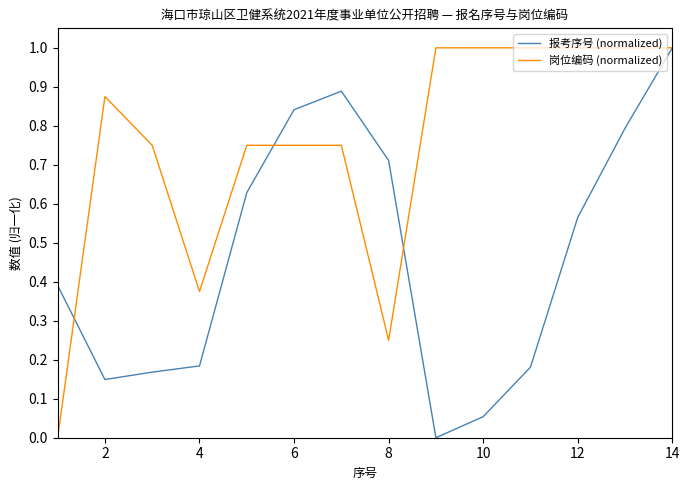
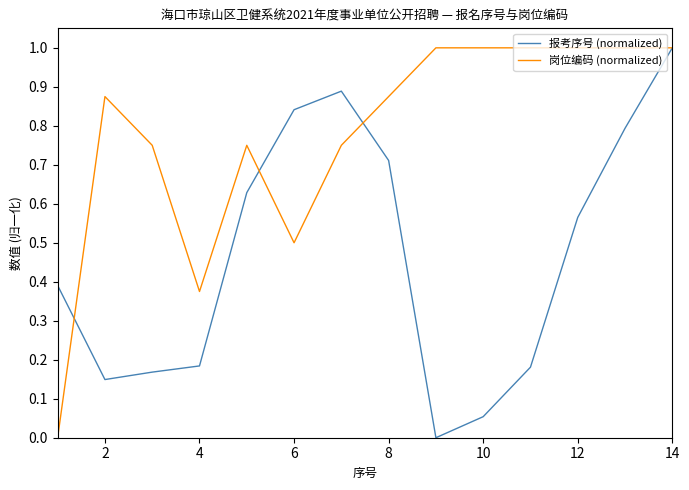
岗位编码 (normalized), 6: 0.75 -> 0.50
岗位编码 (normalized), 8: 0.25 -> 0.88
